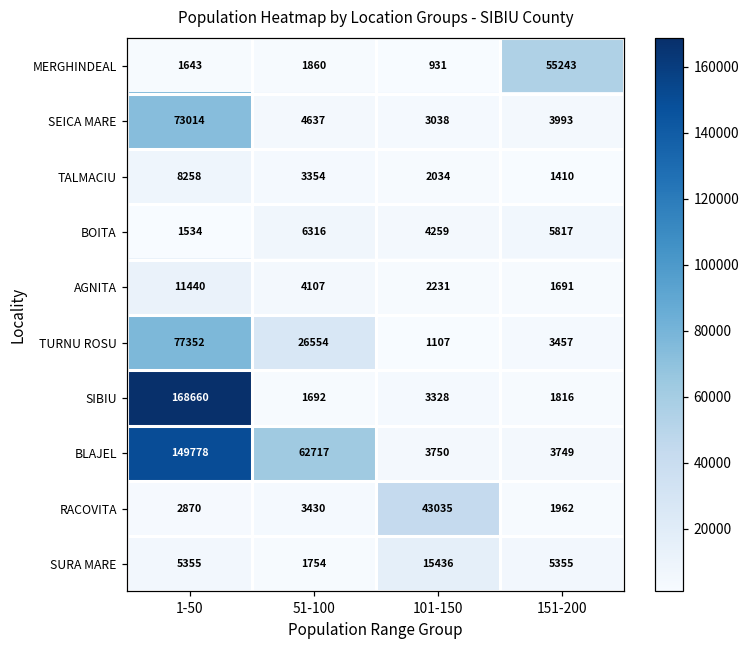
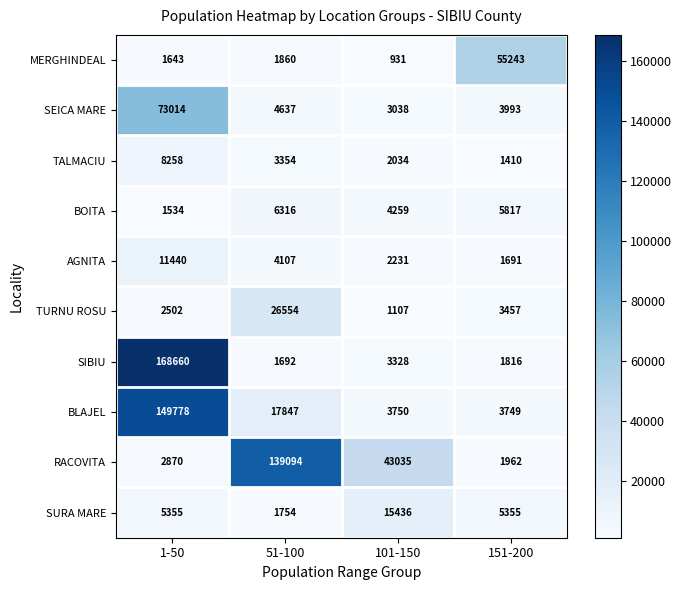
TURNU ROSU, 1-50: 77352 -> 2502
BLAJEL, 51-100: 62717 -> 17847
RACOVITA, 51-100: 3430 -> 139094
